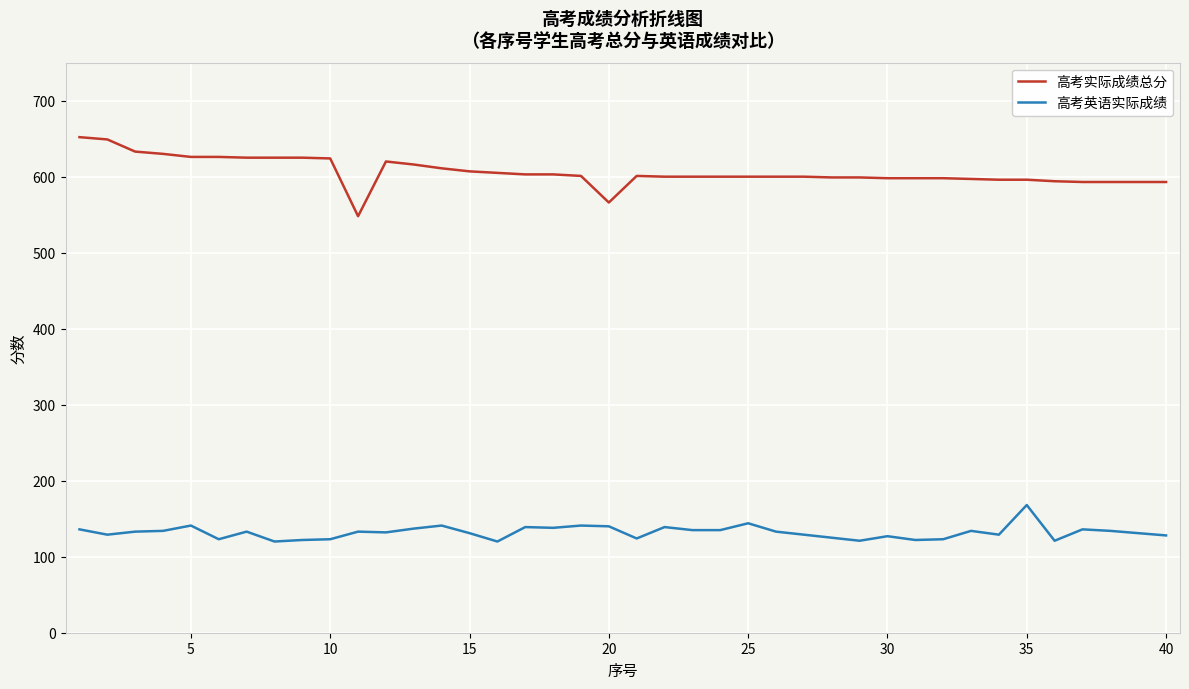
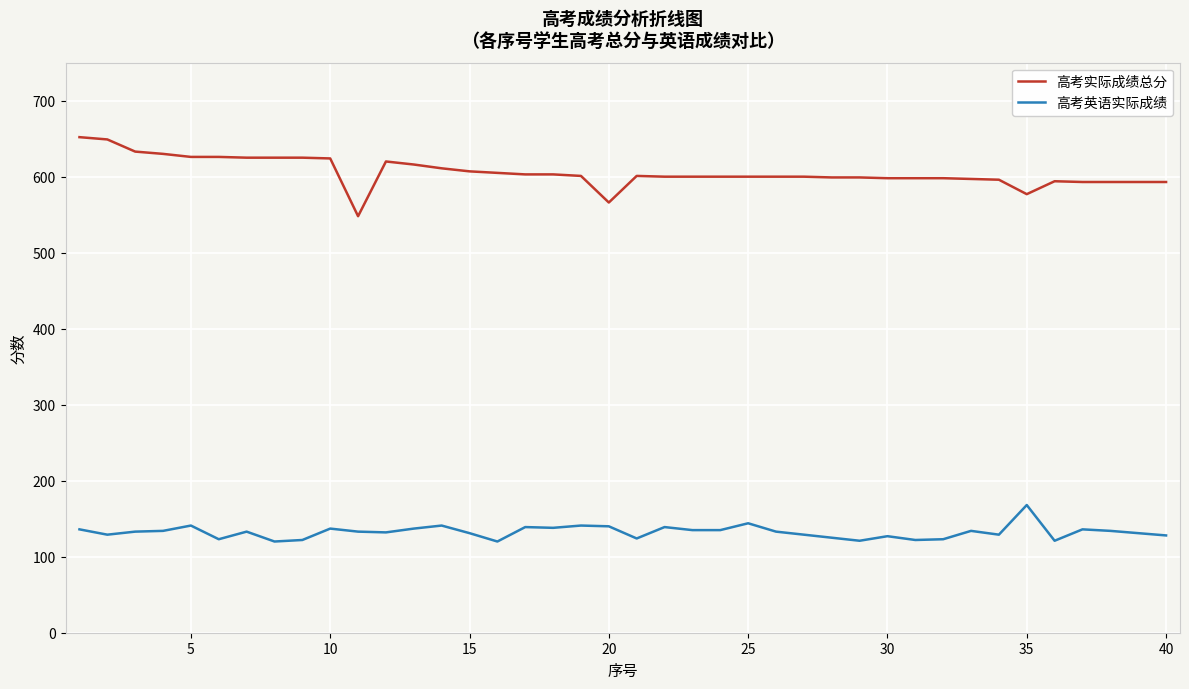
高考英语实际成绩, 10: 120 -> 140
高考实际成绩总分, 35: 600 -> 580
